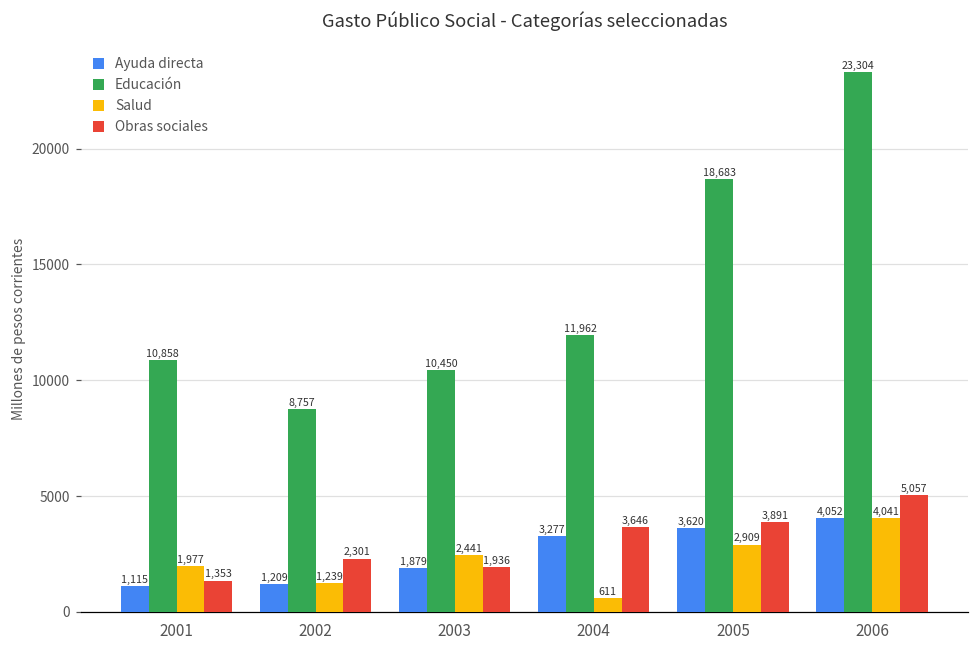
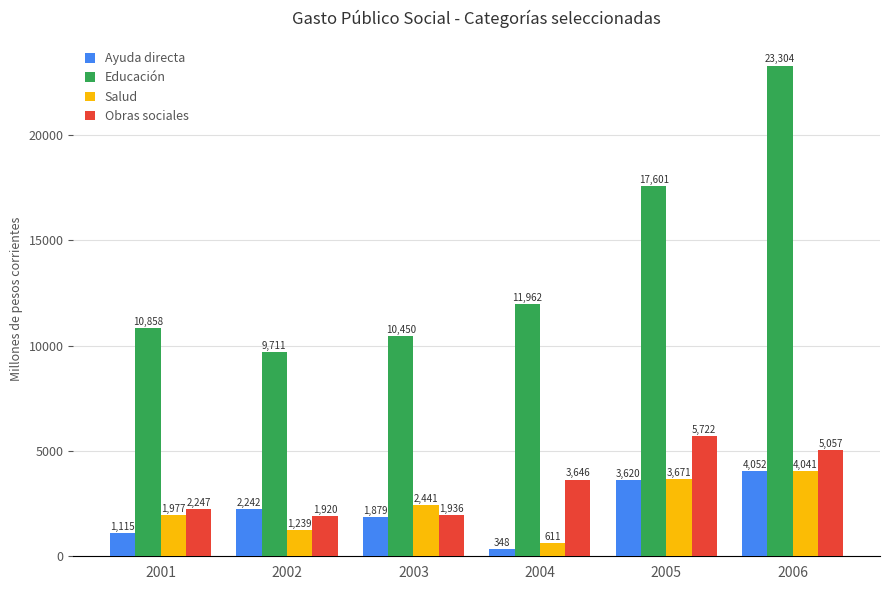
Obras sociales, 2001: 1,353 -> 2,247
Ayuda directa, 2002: 1,209 -> 2,242
Educación, 2002: 8,757 -> 9,711
Obras sociales, 2002: 2,301 -> 1,920
Ayuda directa, 2004: 3,277 -> 348
Educación, 2005: 18,683 -> 17,601
Salud, 2005: 2,909 -> 3,671
Obras sociales, 2005: 3,891 -> 5,722
